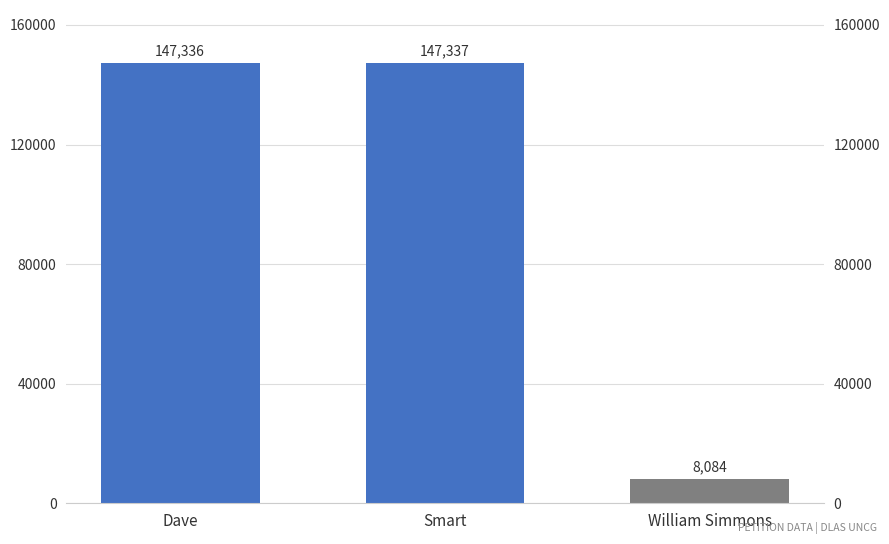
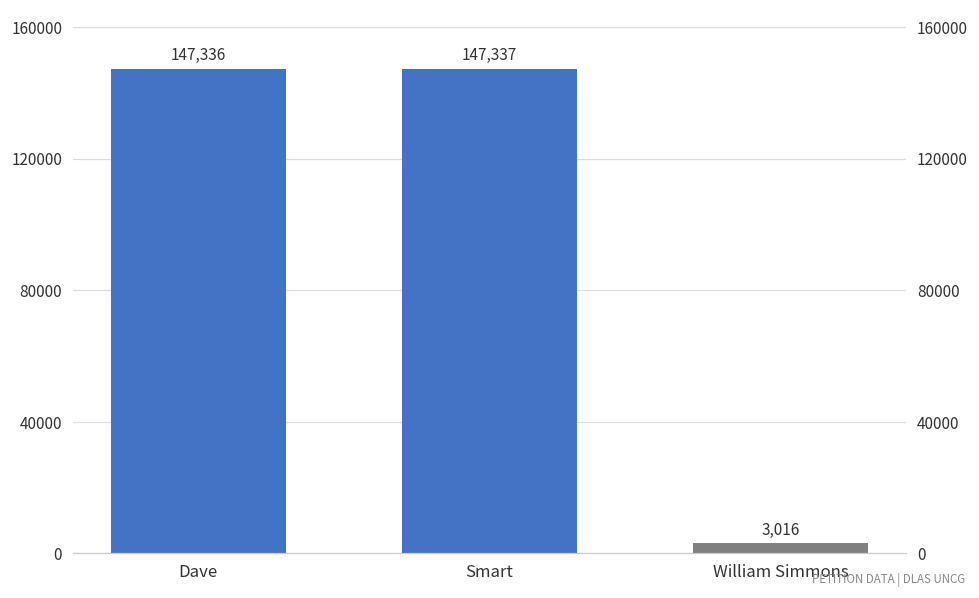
William Simmons: 8,084 -> 3,016
